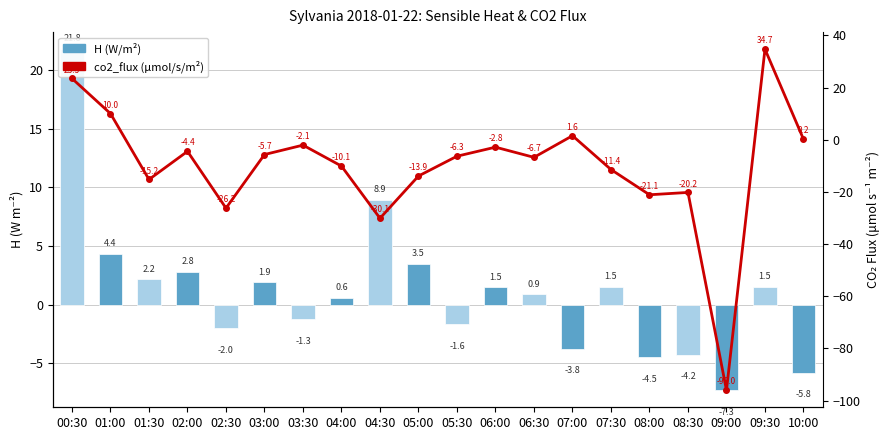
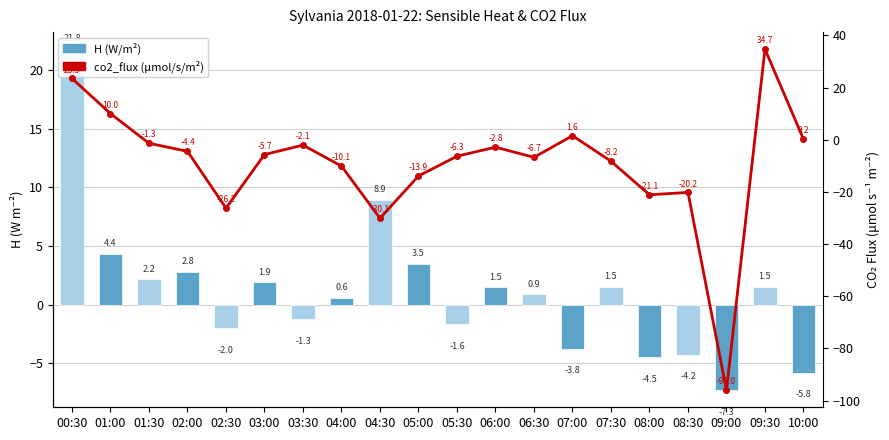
co2_flux (µmol/s/m²), 01:30: -15.2 -> -1.3
co2_flux (µmol/s/m²), 07:30: -11.4 -> -8.2
